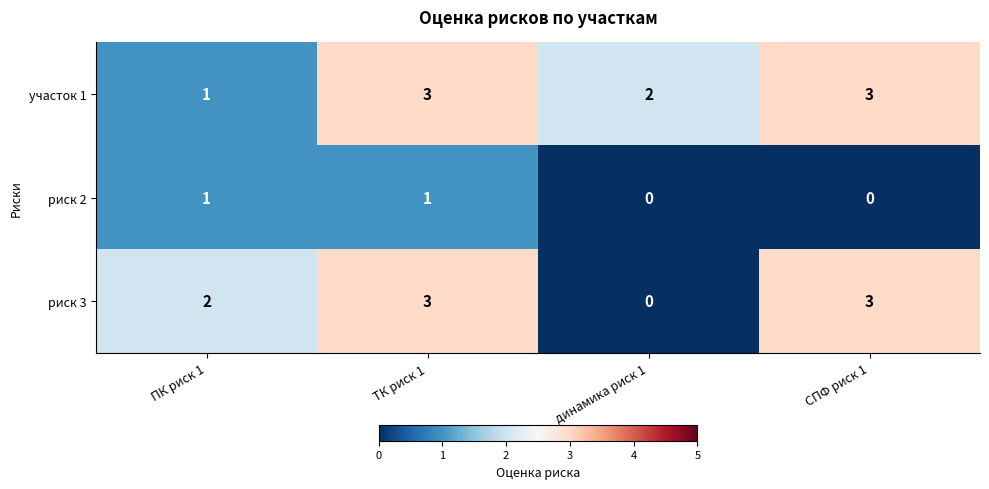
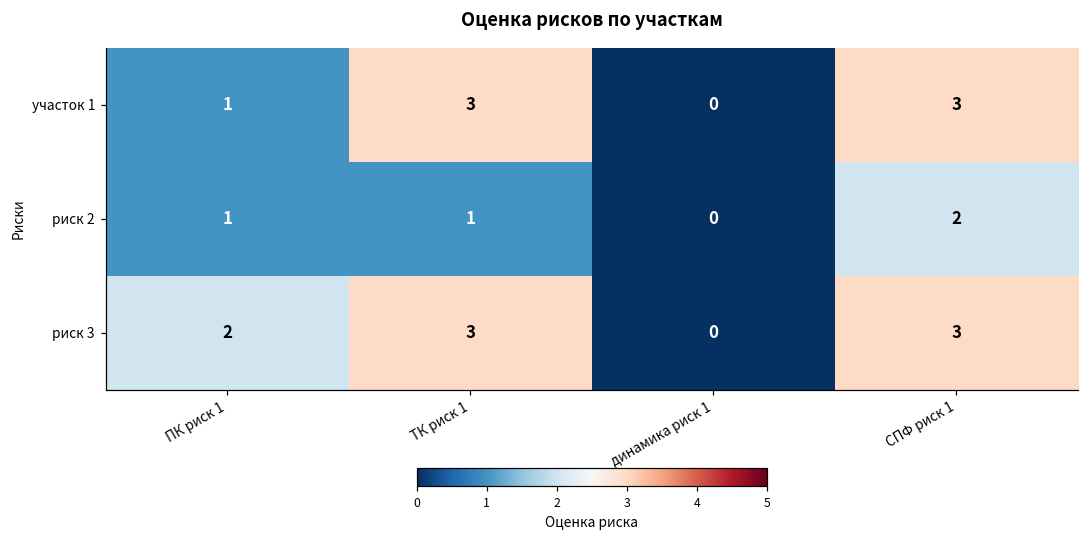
участок 1, динамика риск 1: 2 -> 0
риск 2, СПФ риск 1: 0 -> 2
